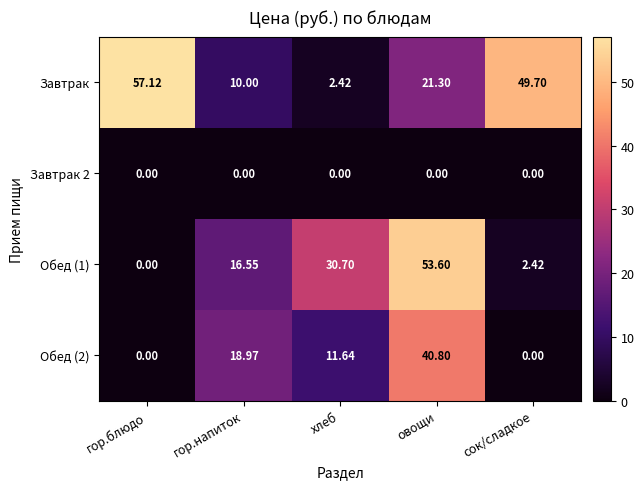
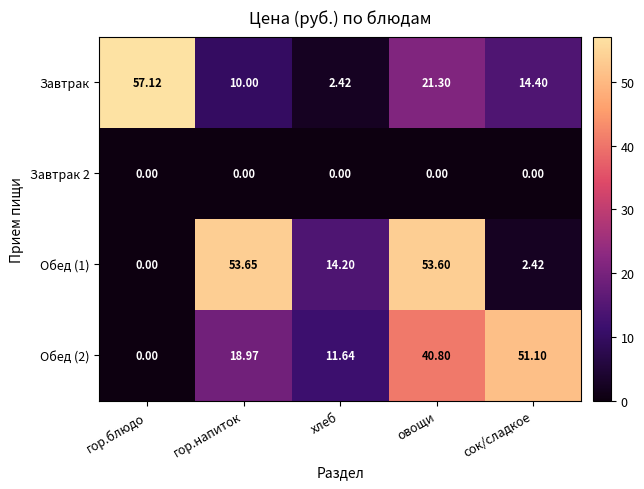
Завтрак, сок/сладкое: 49.70 -> 14.40
Обед (1), гор.напиток: 16.55 -> 53.65
Обед (1), хлеб: 30.70 -> 14.20
Обед (2), сок/сладкое: 0.00 -> 51.10
